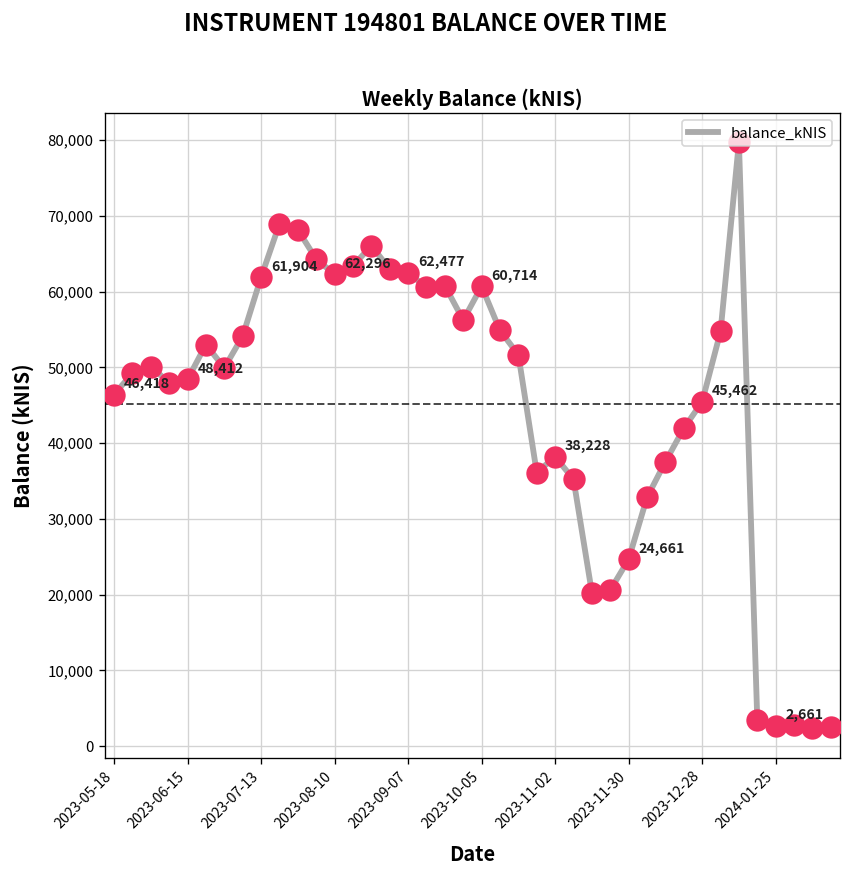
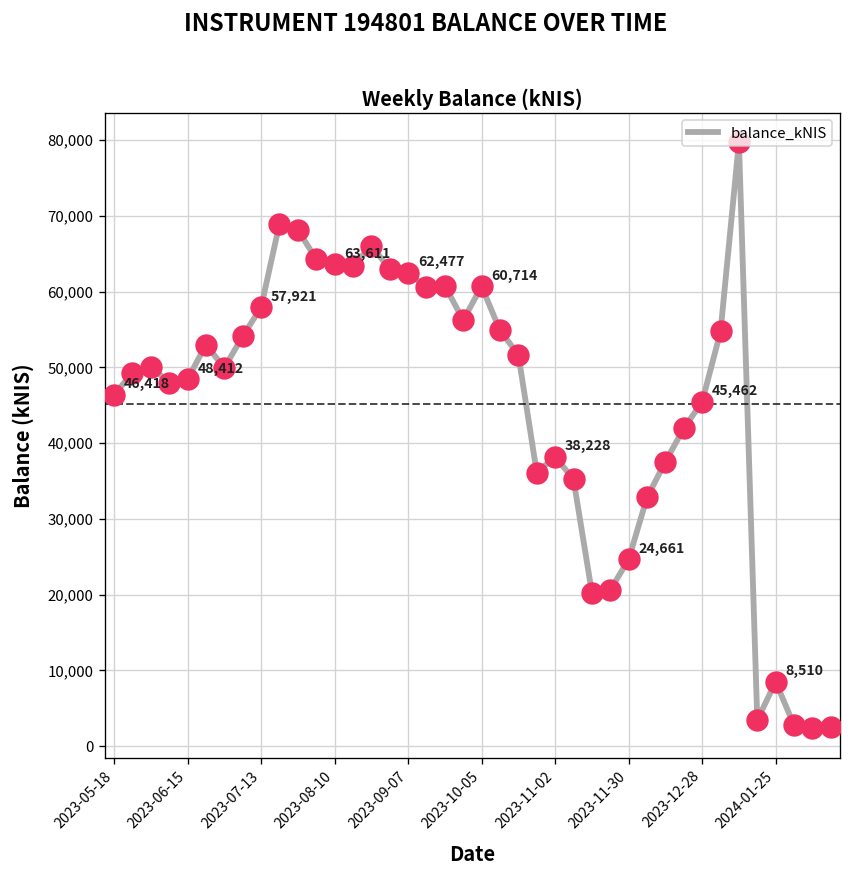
2023-07-13: 61,904 -> 57,921
2023-08-10: 62,296 -> 63,611
2024-01-25: 2,661 -> 8,510
